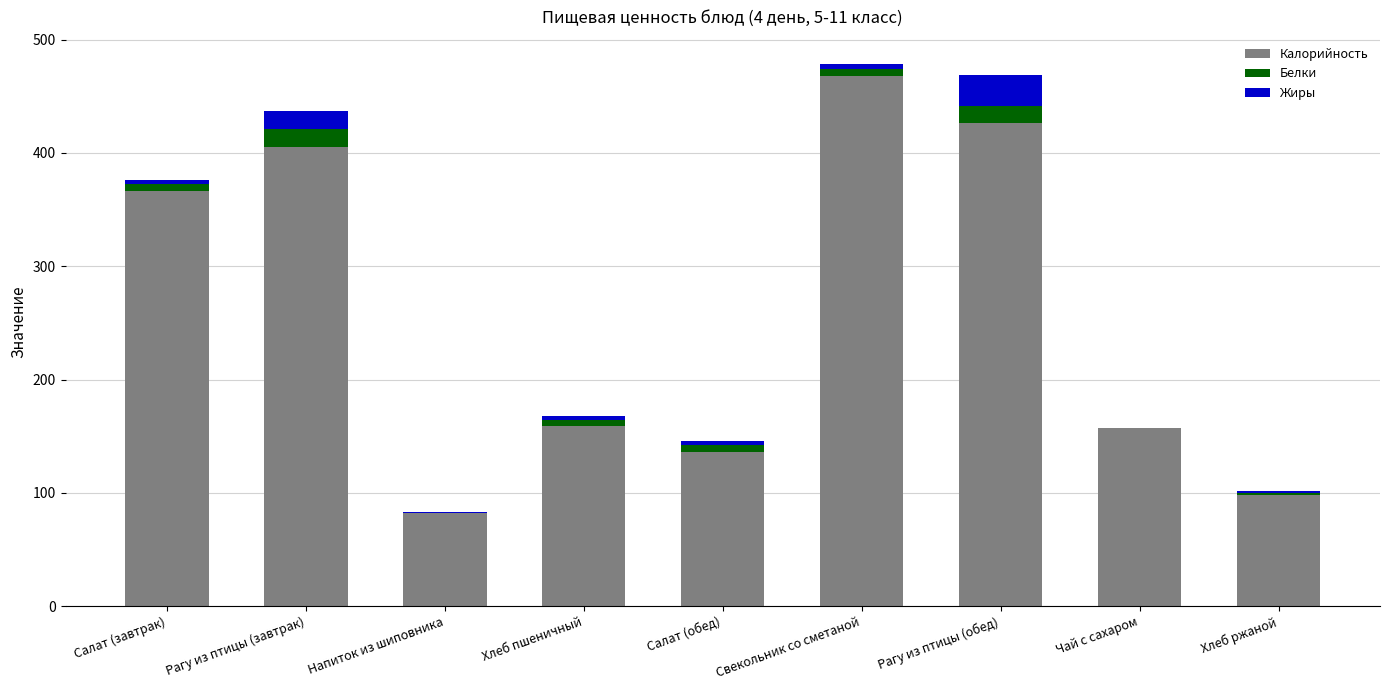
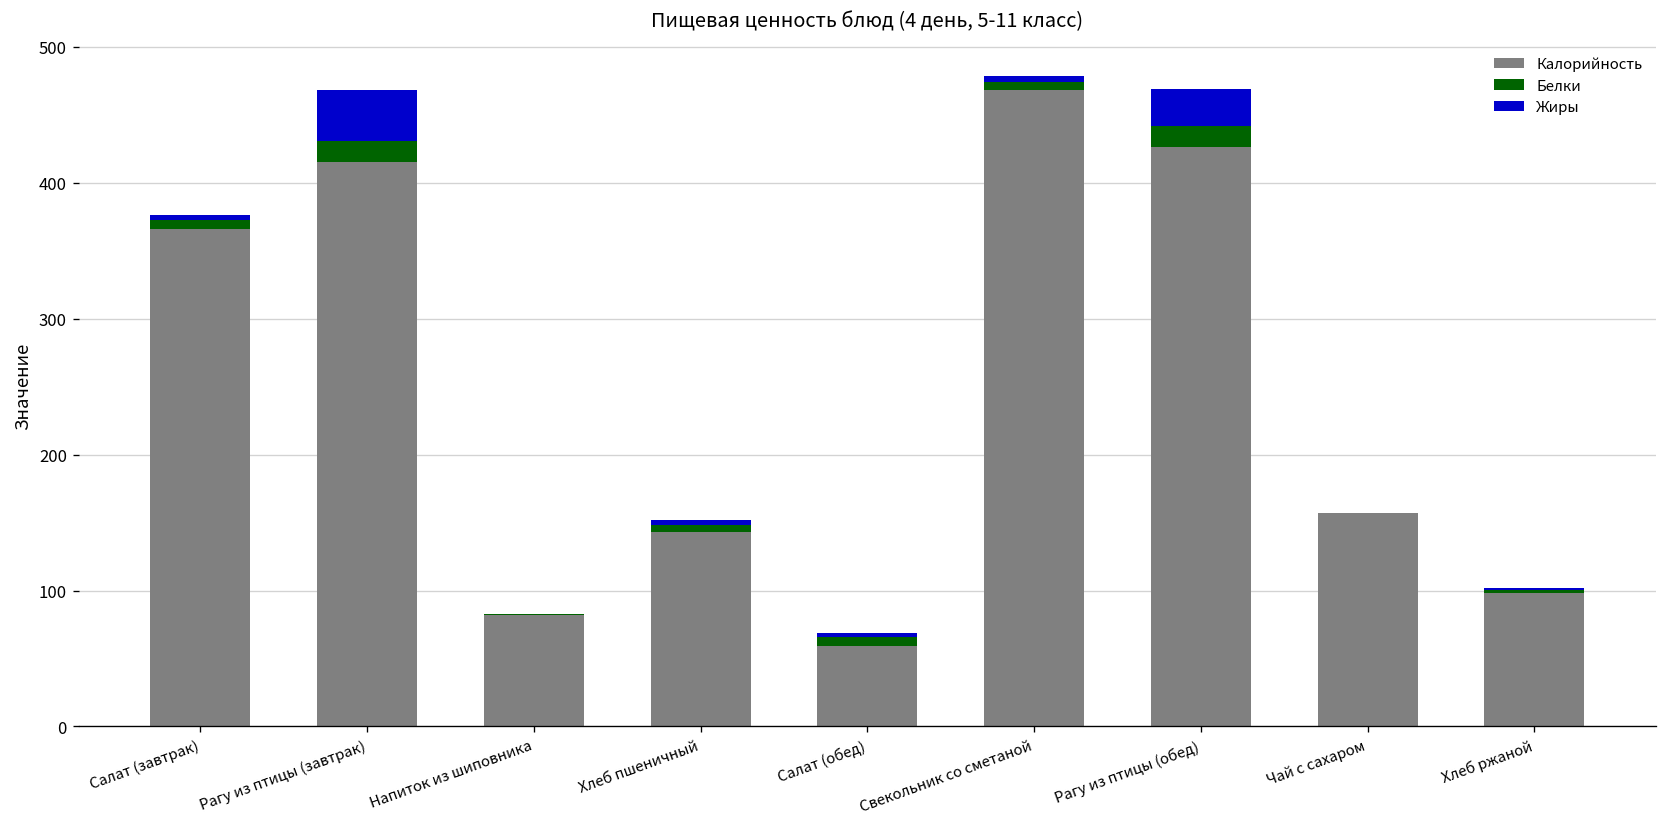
Калорийность, Рагу из птицы (завтрак): 406 -> 415
Жиры, Рагу из птицы (завтрак): 16 -> 38
Калорийность, Хлеб пшеничный: 159 -> 143
Калорийность, Салат (обед): 136 -> 59
